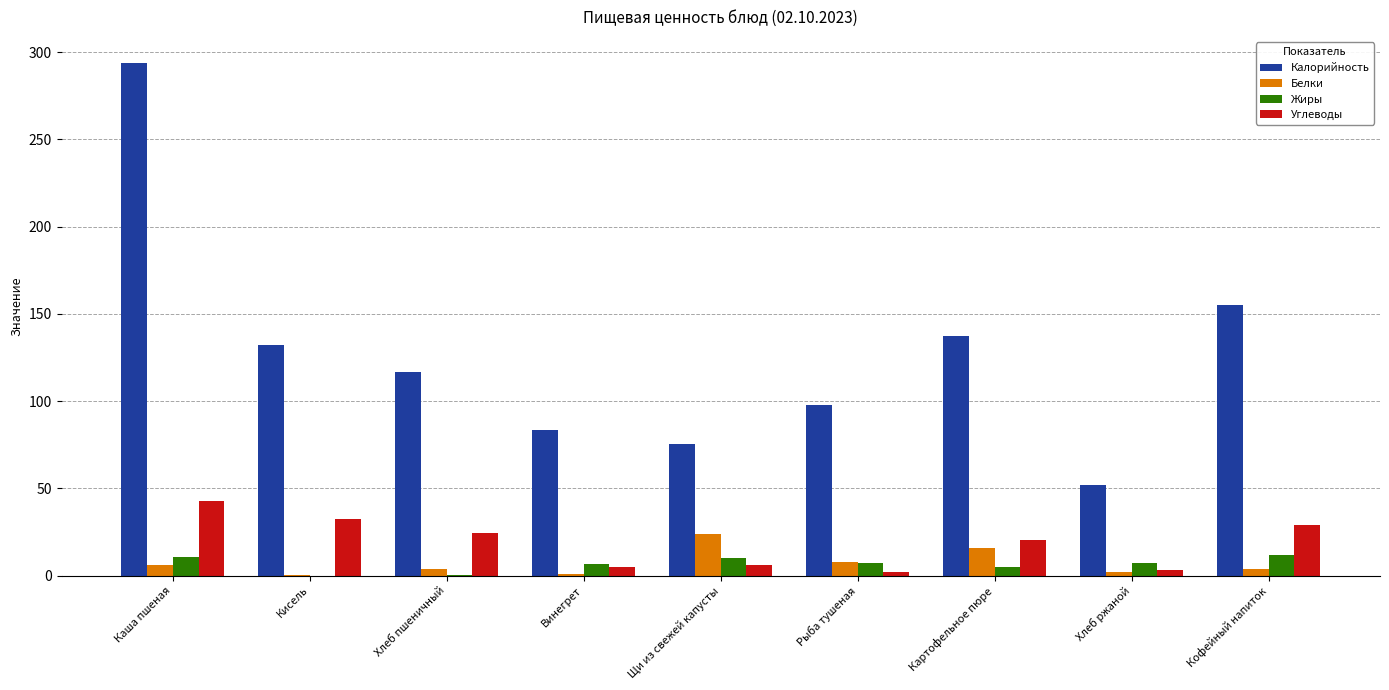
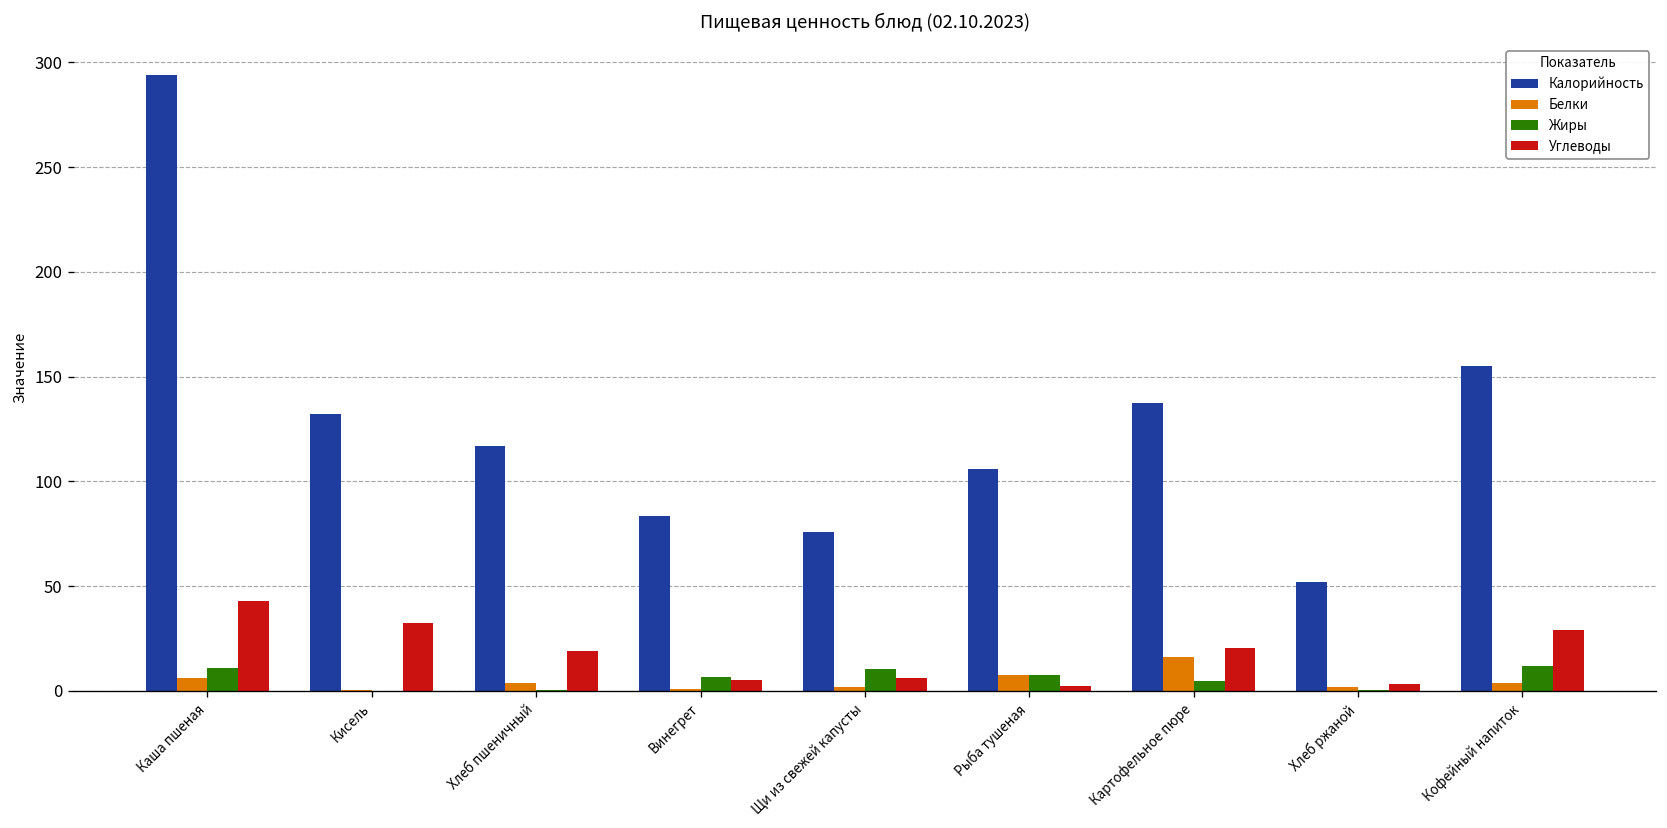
Углеводы, Хлеб пшеничный: 24 -> 19
Белки, Щи из свежей капусты: 24 -> 2
Калорийность, Рыба тушеная: 98 -> 106
Жиры, Хлеб ржаной: 7 -> 0
